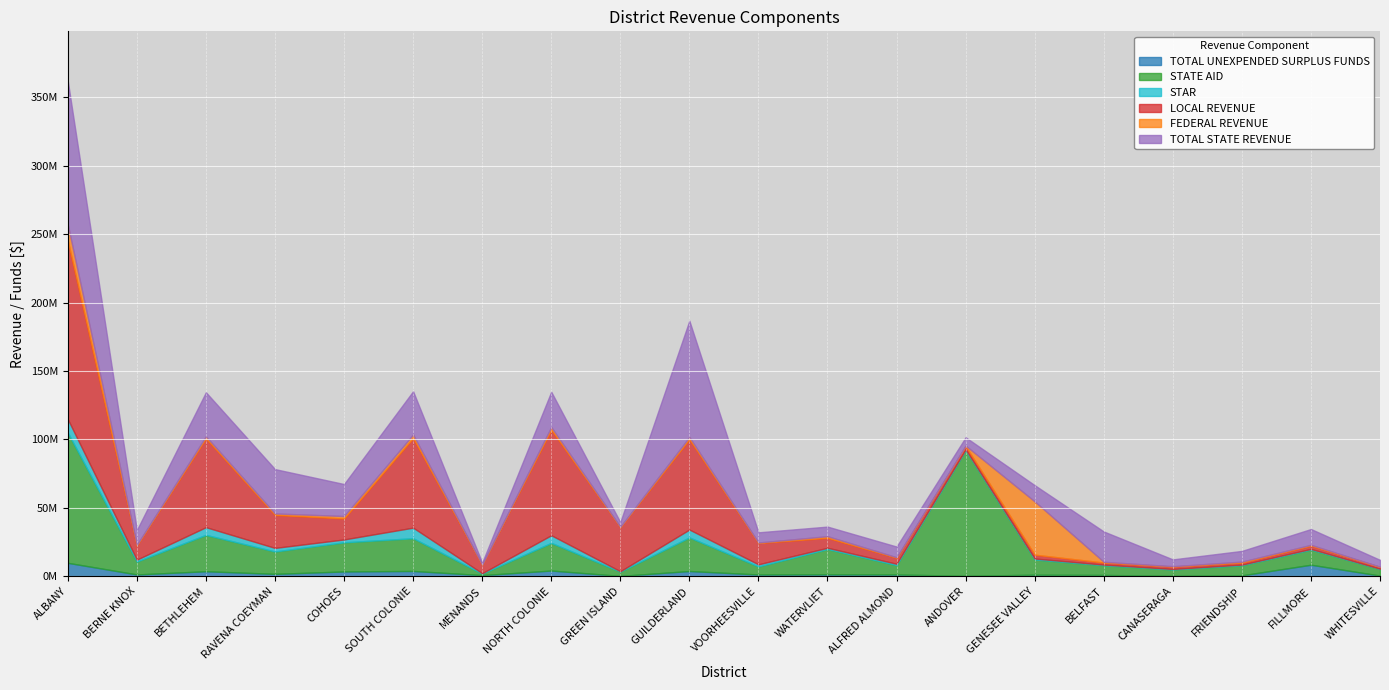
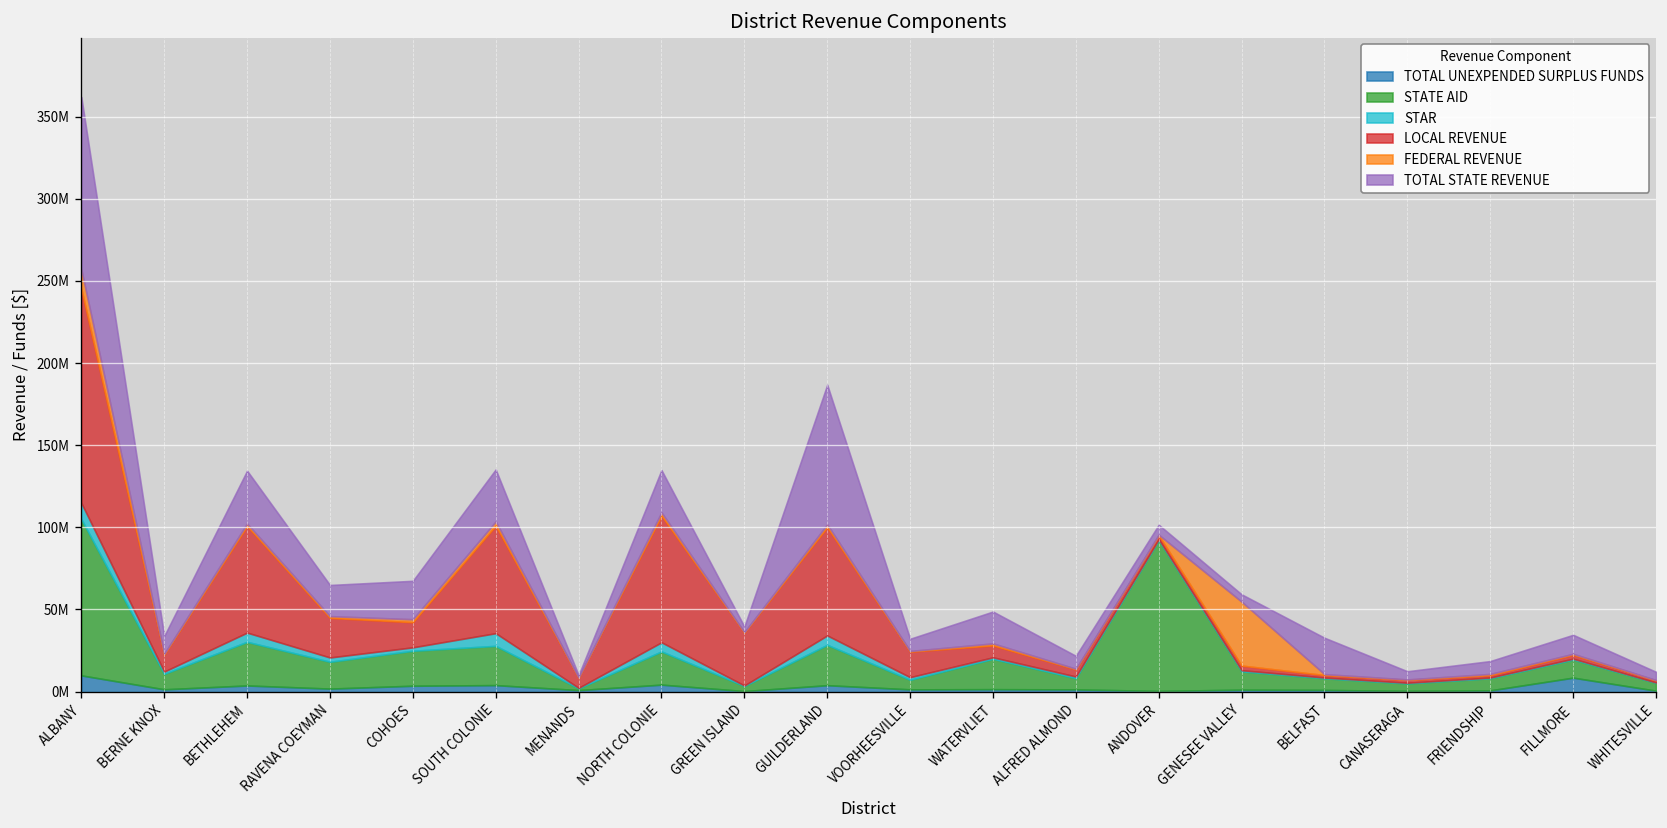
TOTAL STATE REVENUE, RAVENA COEYMAN: 32000000 -> 19000000
TOTAL STATE REVENUE, WATERVLIET: 7000000 -> 19000000
TOTAL STATE REVENUE, GENESEE VALLEY: 12000000 -> 4000000
